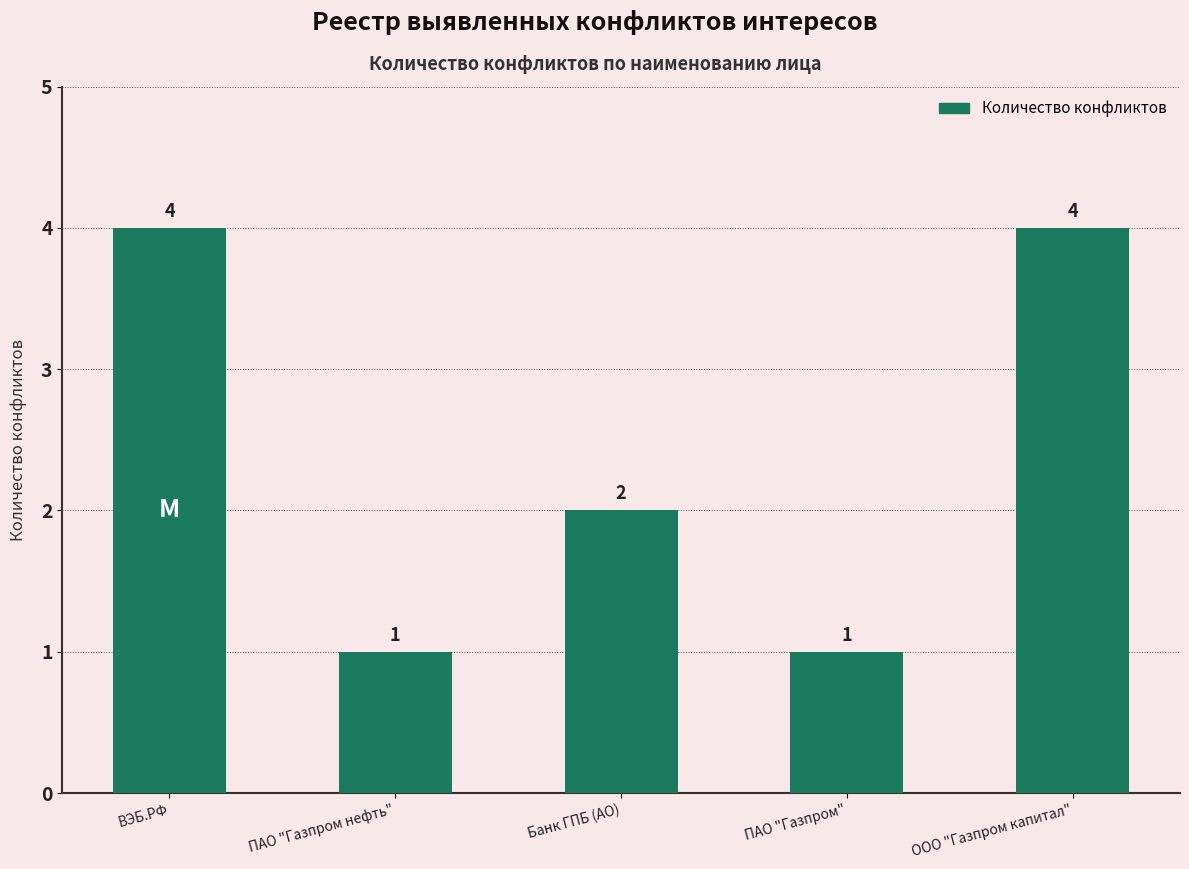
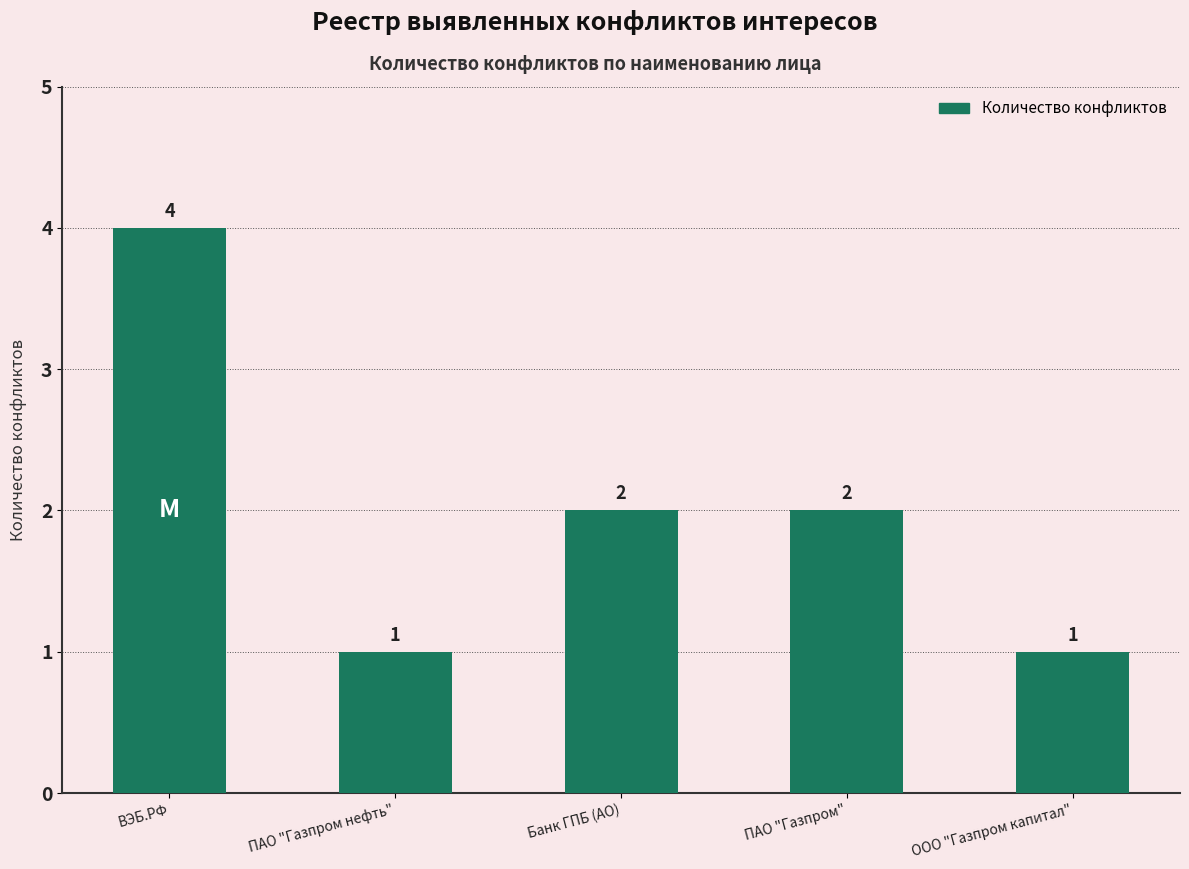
ПАО "Газпром": 1 -> 2
ООО "Газпром капитал": 4 -> 1
